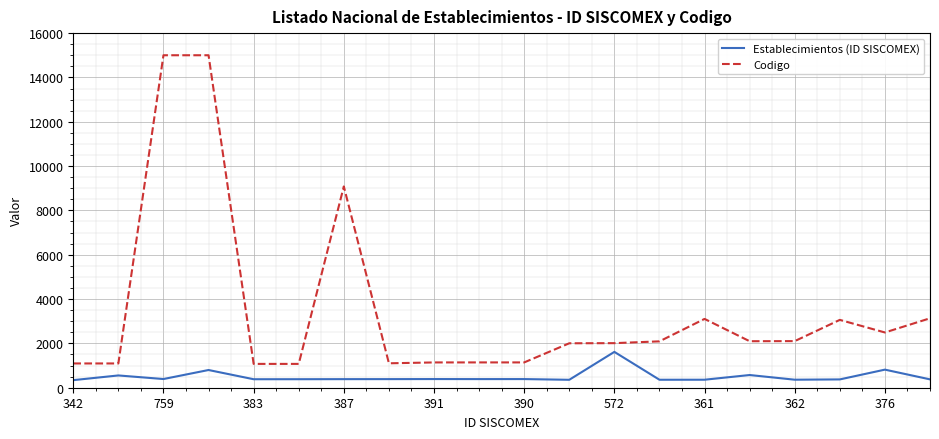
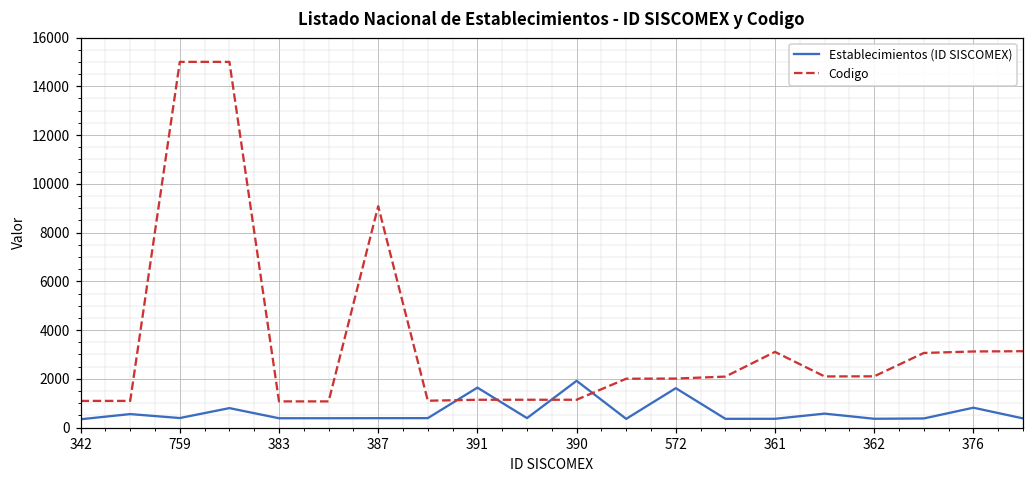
Establecimientos (ID SISCOMEX), 391: 400 -> 1600
Establecimientos (ID SISCOMEX), 390: 400 -> 1900
Codigo, 376: 2500 -> 3100
